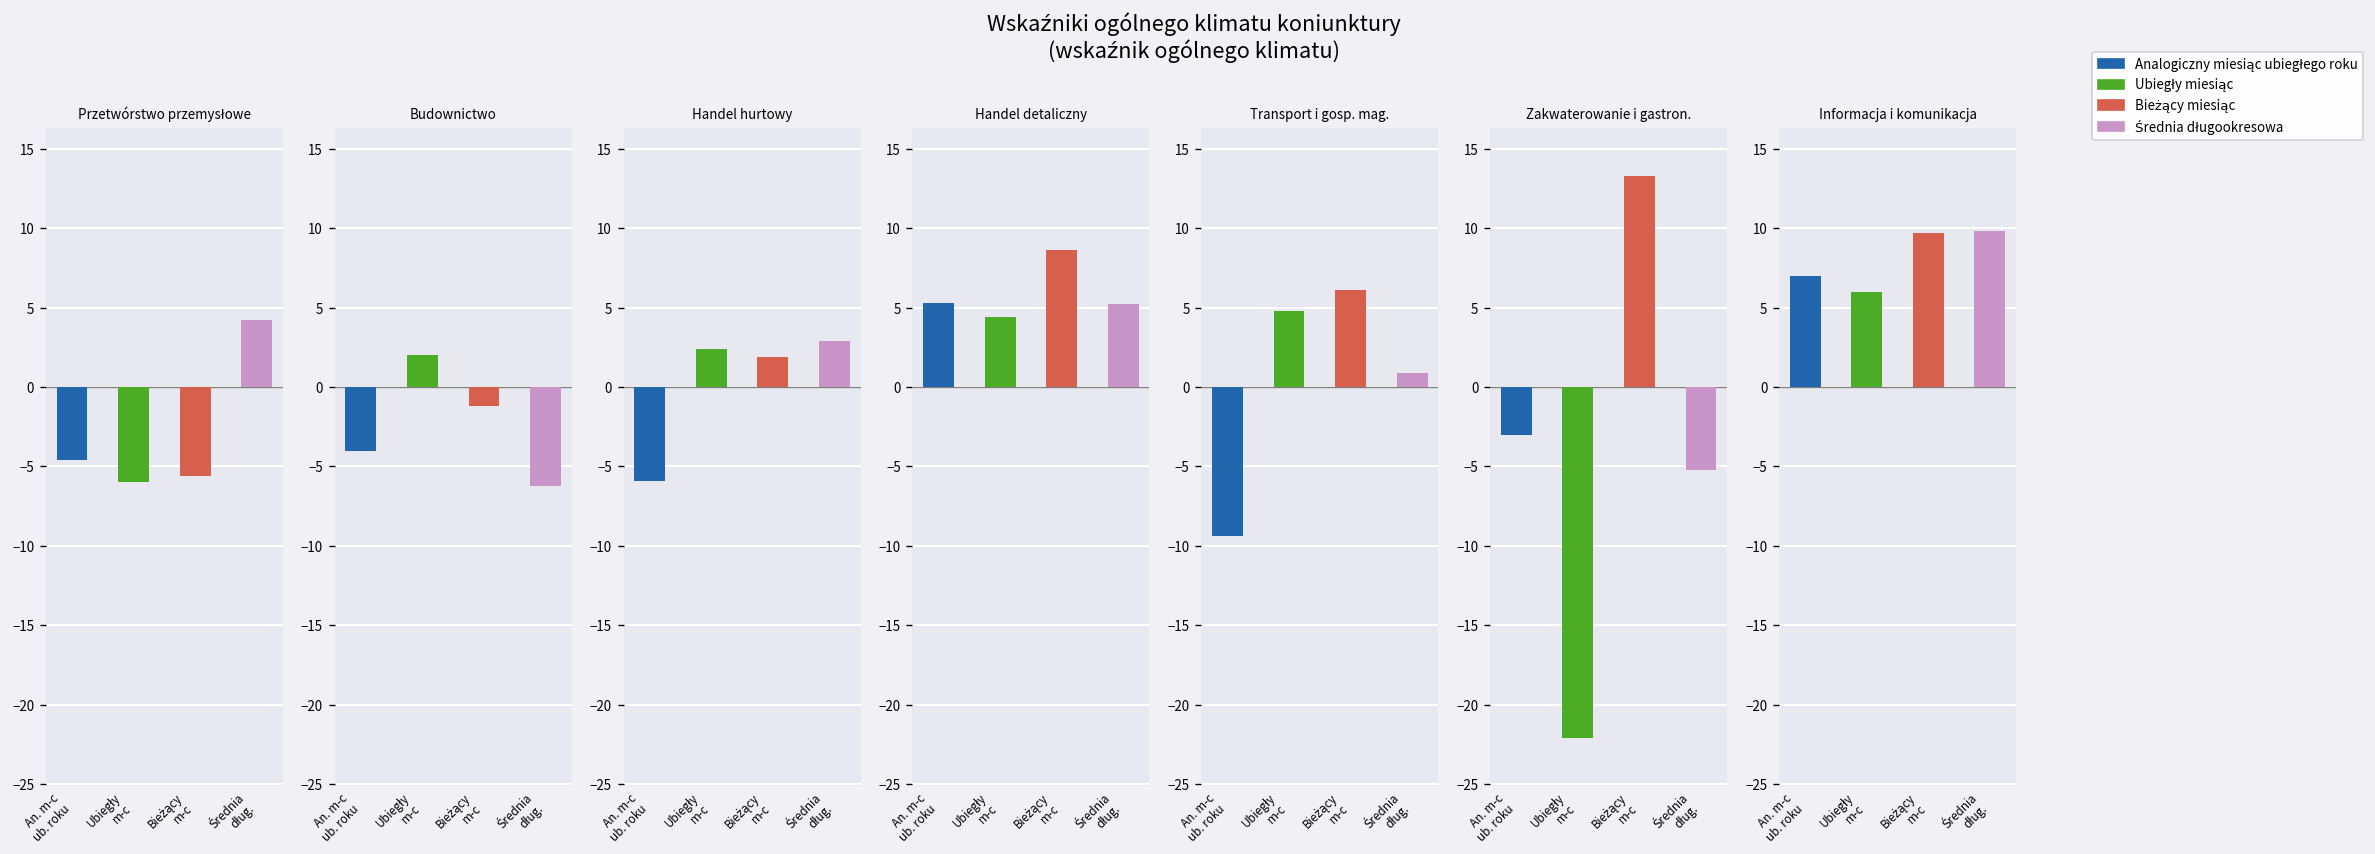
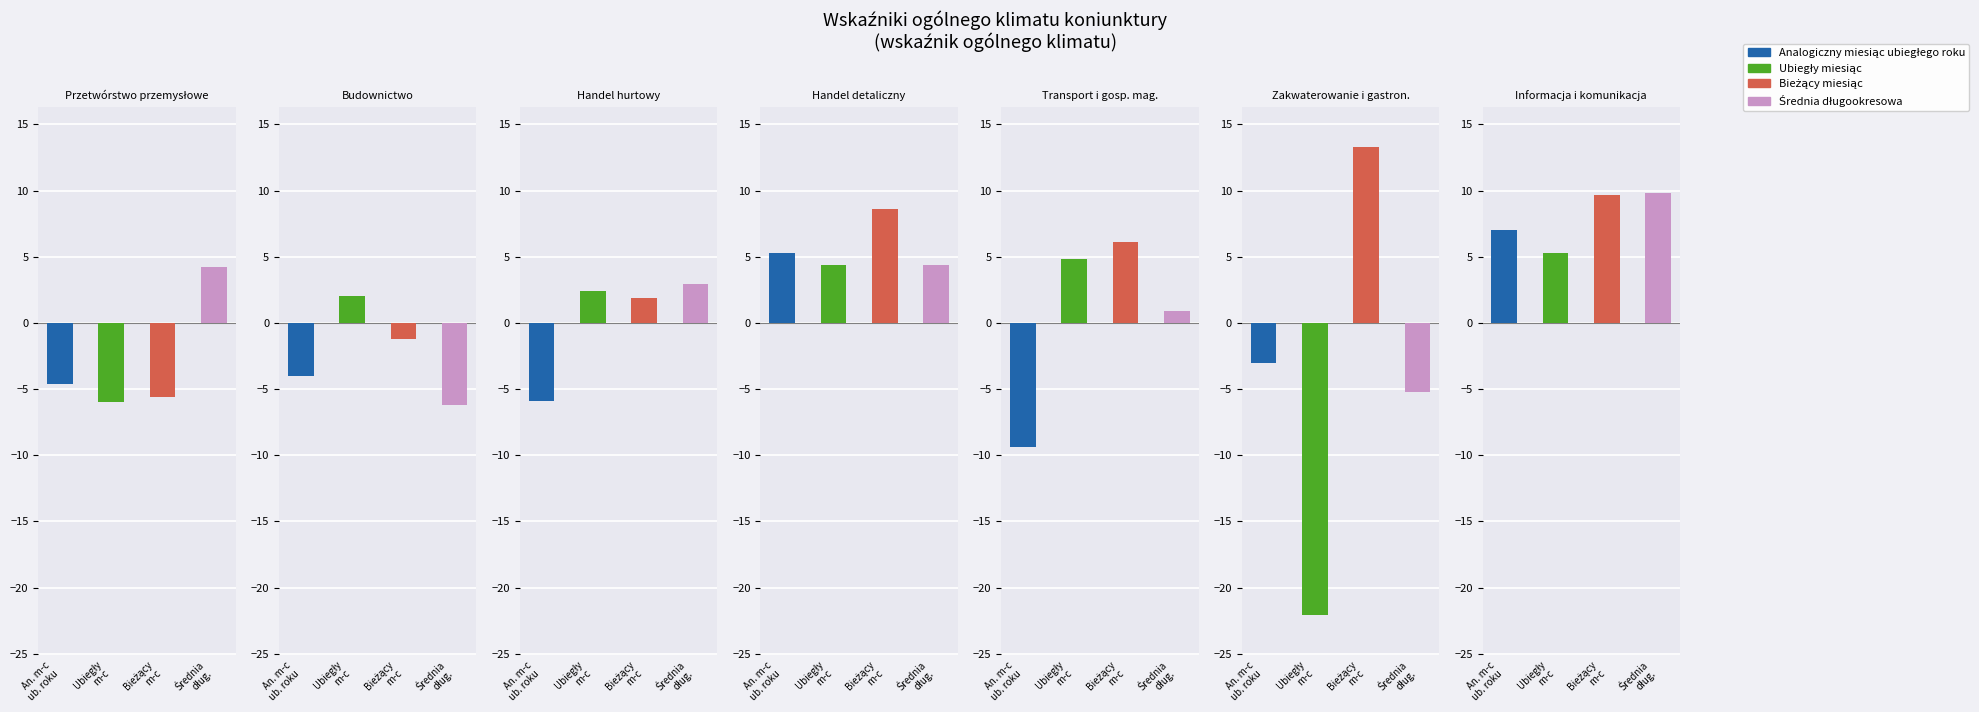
Handel detaliczny, Średnia dług.: 5.2 -> 4.4
Informacja i komunikacja, Ubiegły m-c: 6.0 -> 5.3
